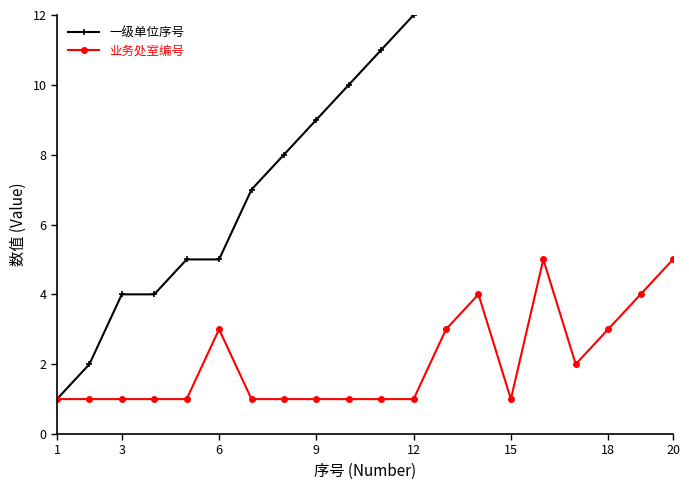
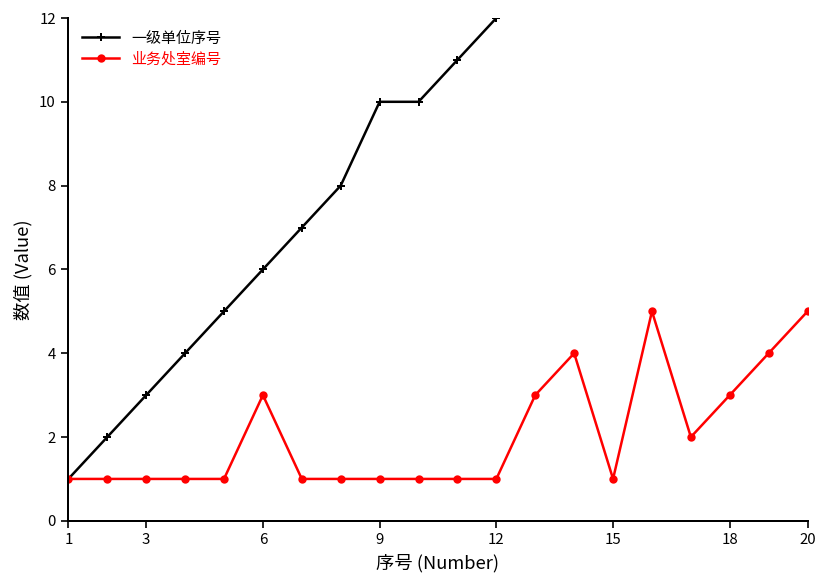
一级单位序号, 3: 4 -> 3
一级单位序号, 6: 5 -> 6
一级单位序号, 9: 9 -> 10
